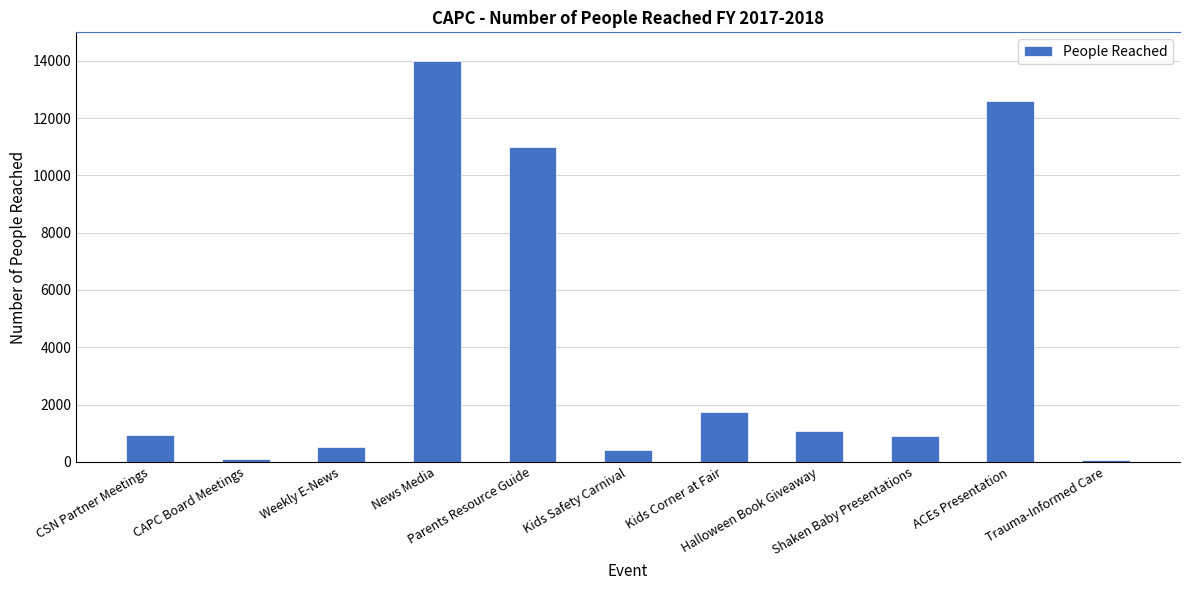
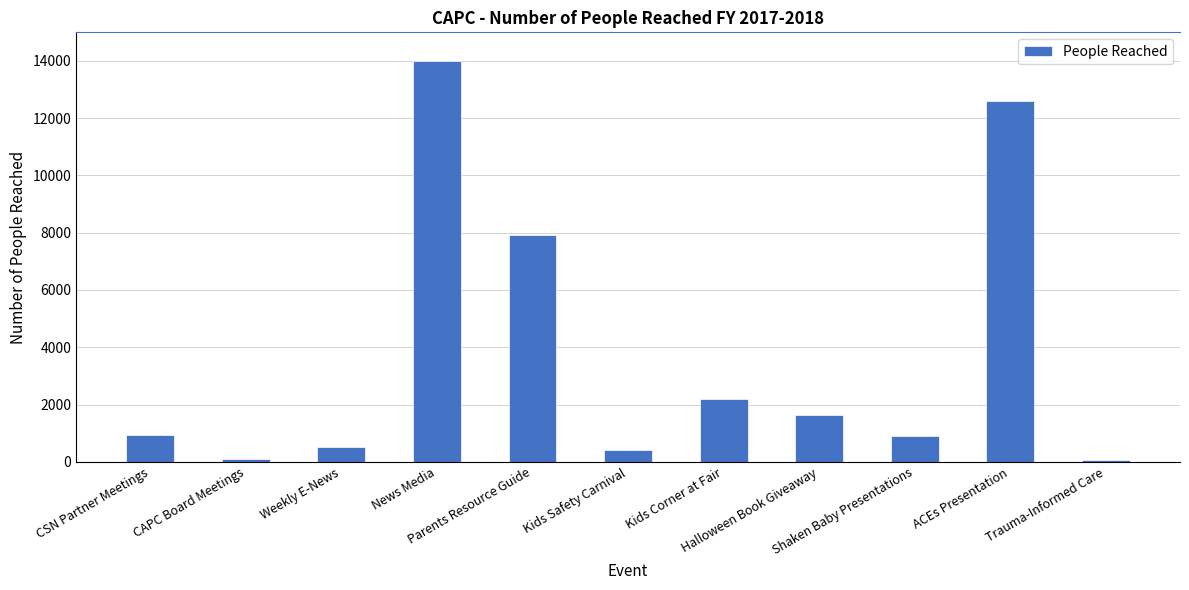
Parents Resource Guide: 11000 -> 7900
Kids Corner at Fair: 1700 -> 2200
Halloween Book Giveaway: 1100 -> 1700
